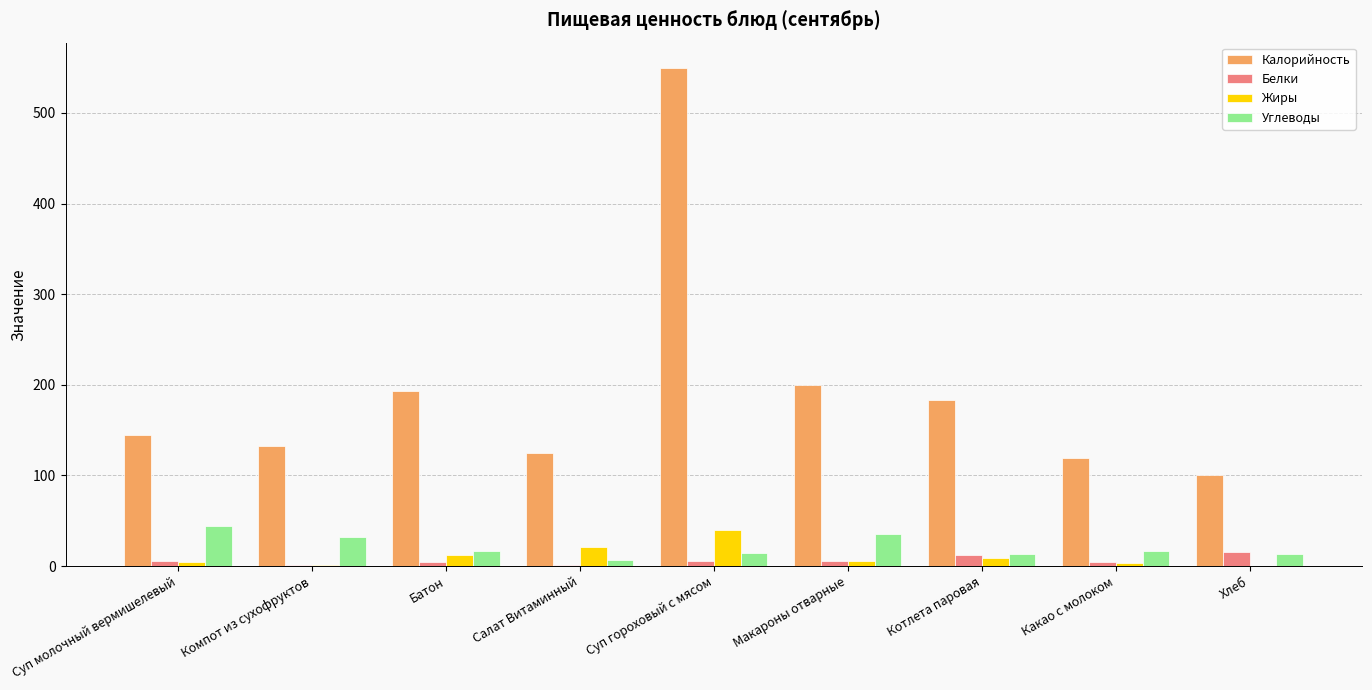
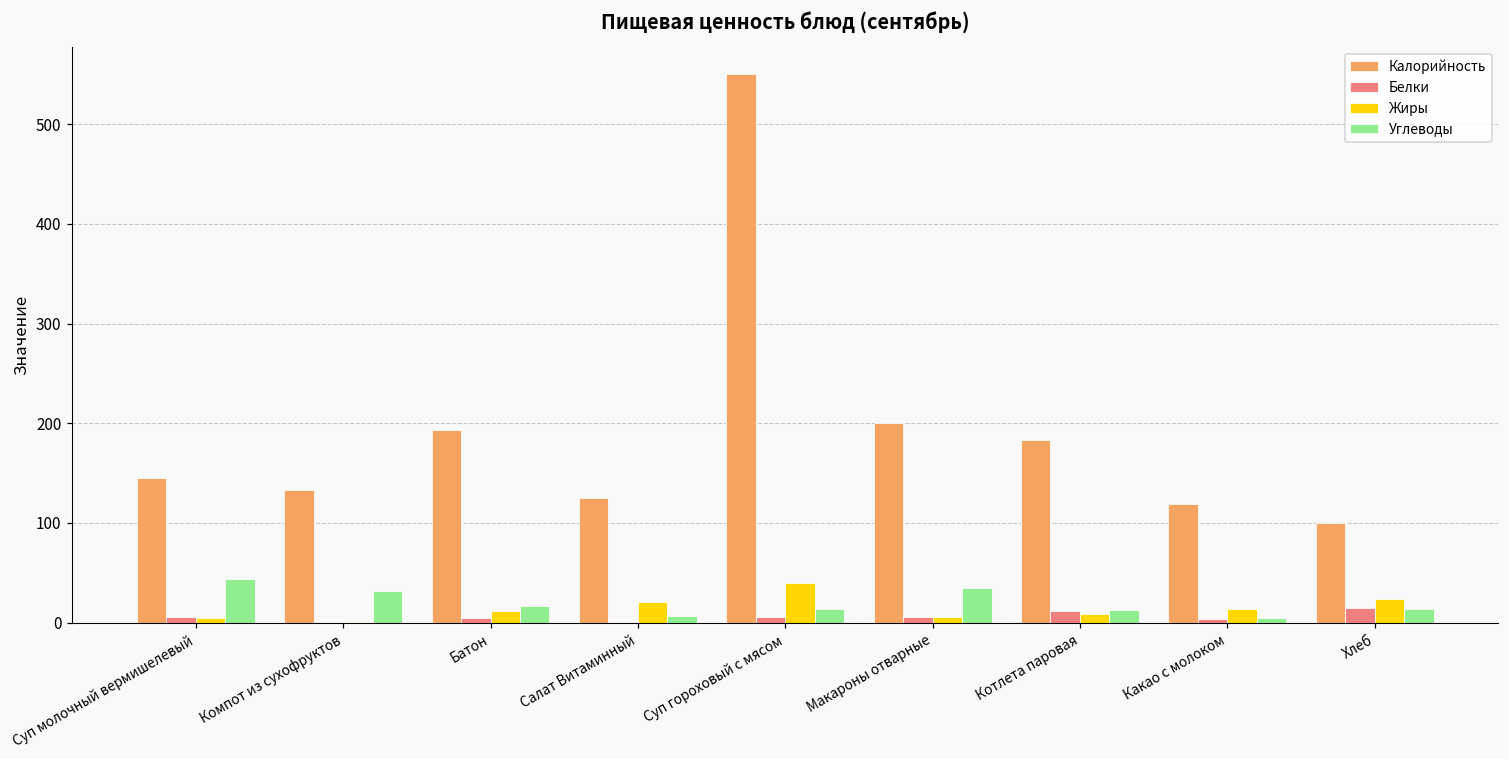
Жиры, Какао с молоком: 0 -> 10
Углеводы, Какао с молоком: 20 -> 10
Жиры, Хлеб: 0 -> 20
